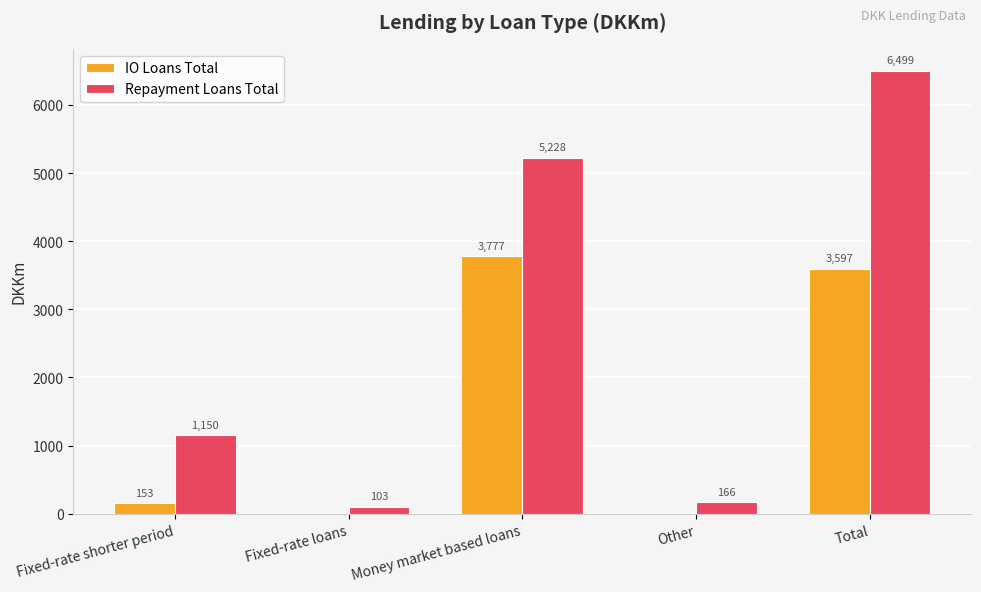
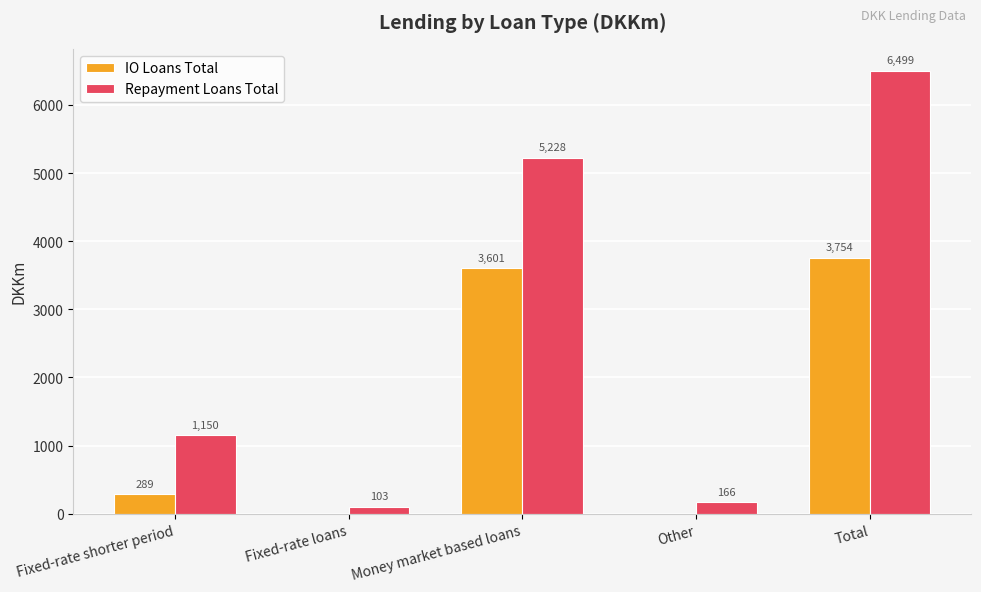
IO Loans Total, Fixed-rate shorter period: 153 -> 289
IO Loans Total, Money market based loans: 3,777 -> 3,601
IO Loans Total, Total: 3,597 -> 3,754
